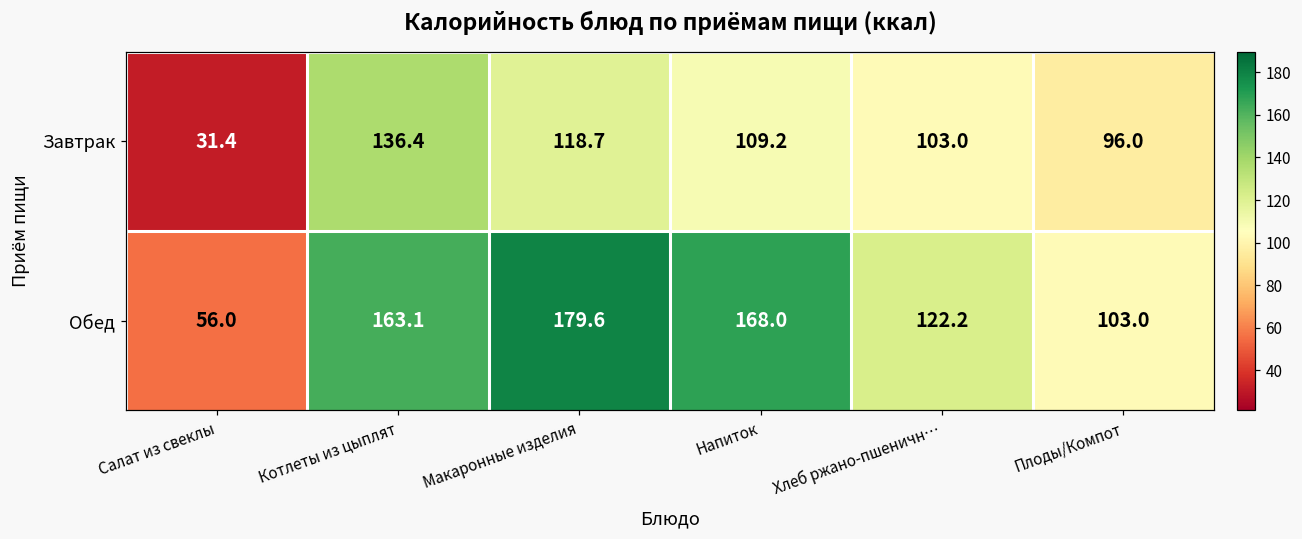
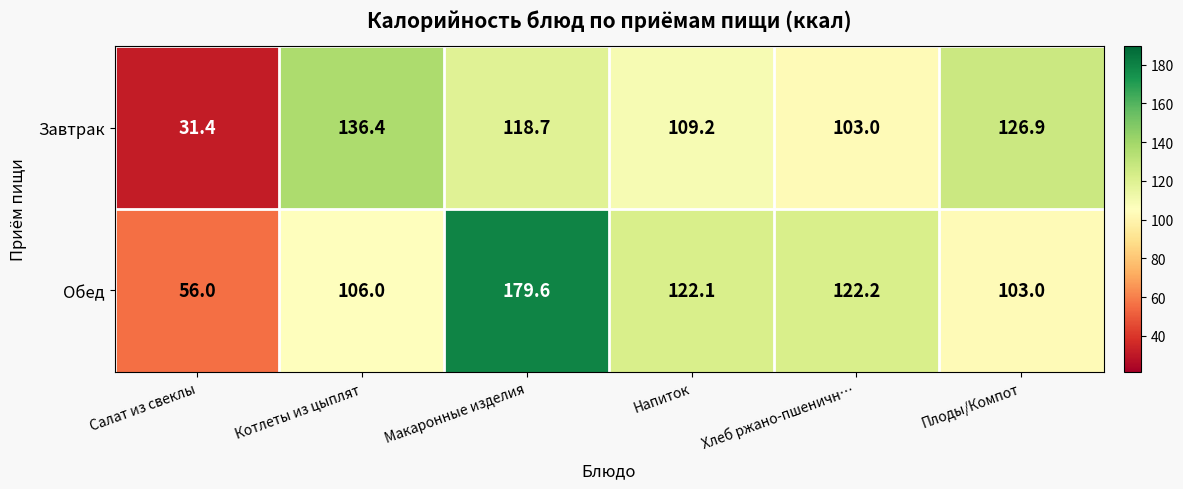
Завтрак, Плоды/Компот: 96.0 -> 126.9
Обед, Котлеты из цыплят: 163.1 -> 106.0
Обед, Напиток: 168.0 -> 122.1
